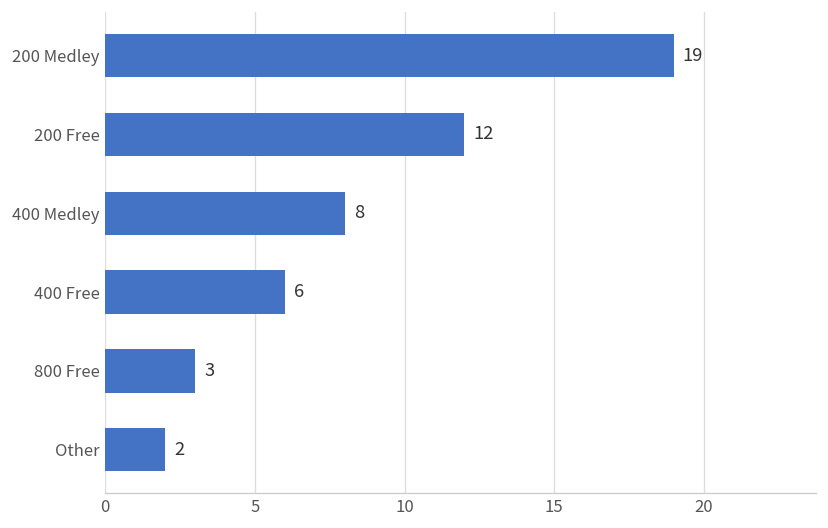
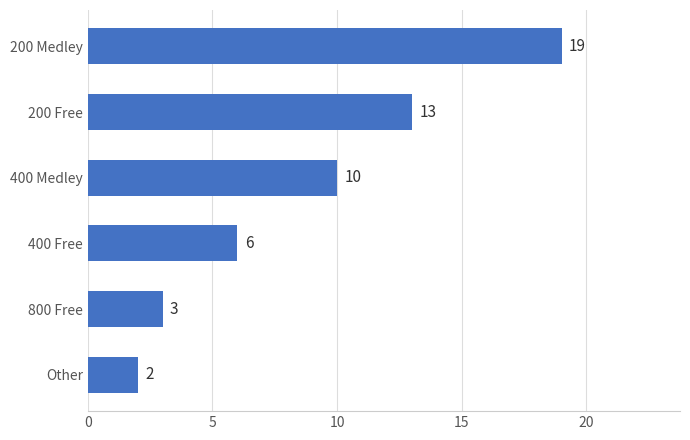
200 Free: 12 -> 13
400 Medley: 8 -> 10
